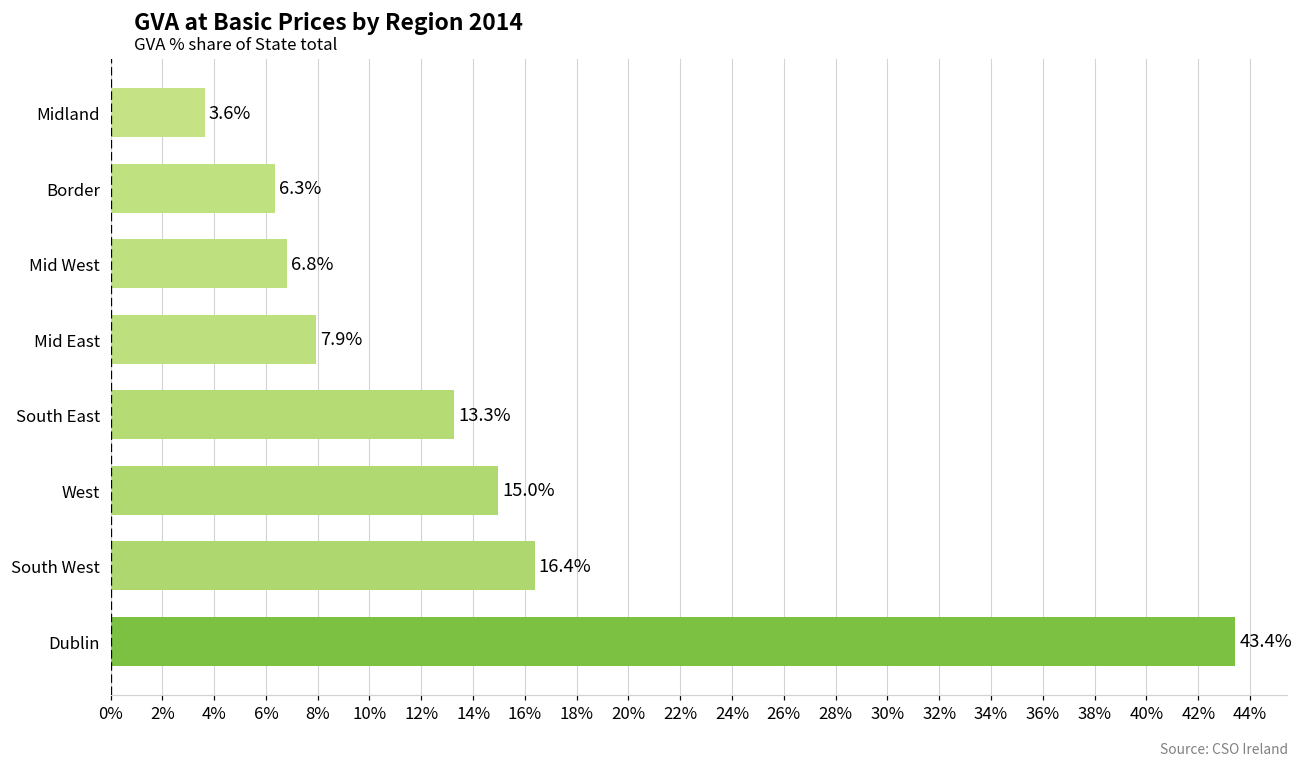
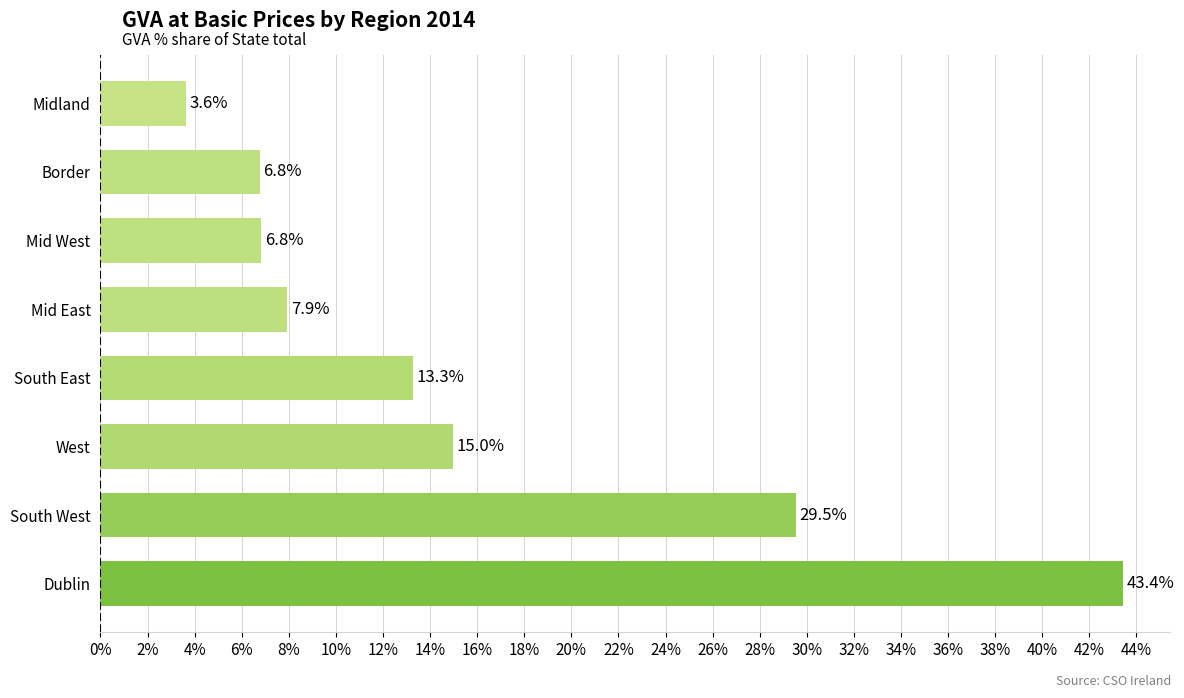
Border: 6.3% -> 6.8%
South West: 16.4% -> 29.5%
